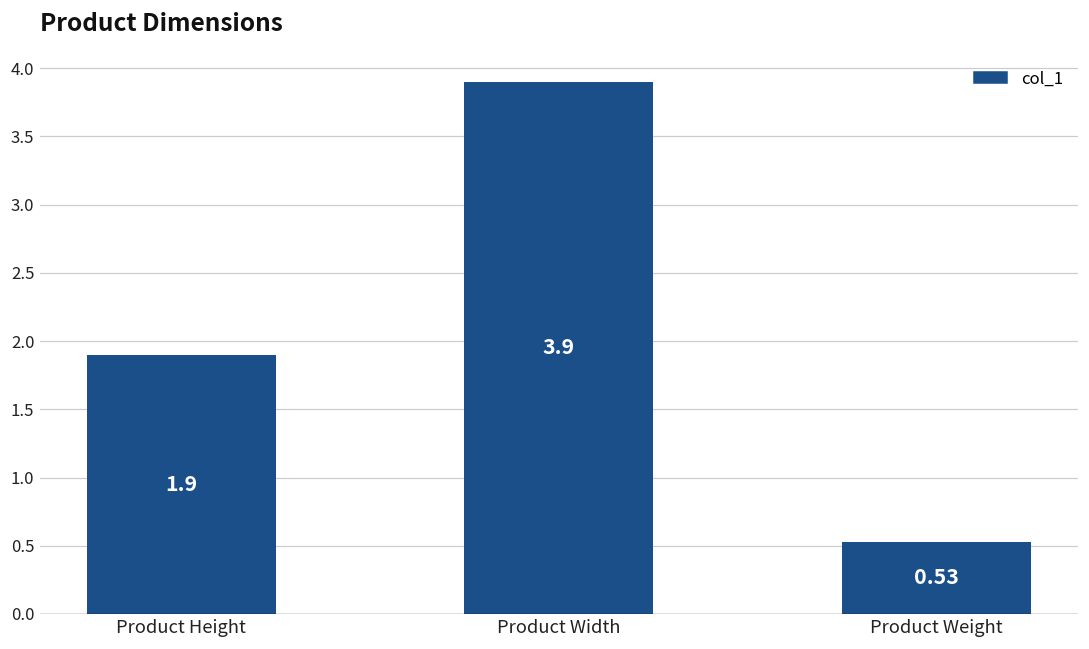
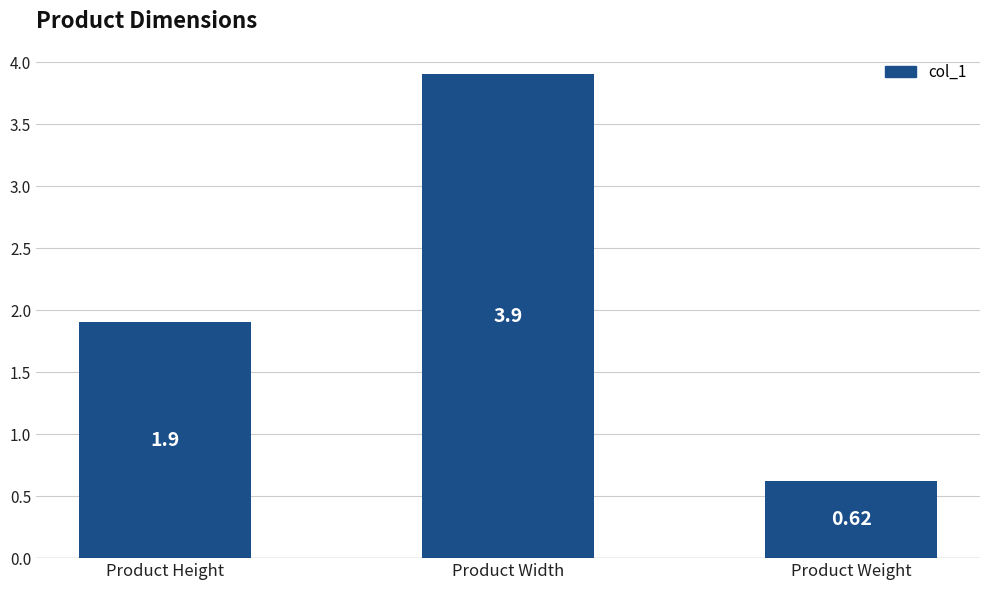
Product Weight: 0.53 -> 0.62
